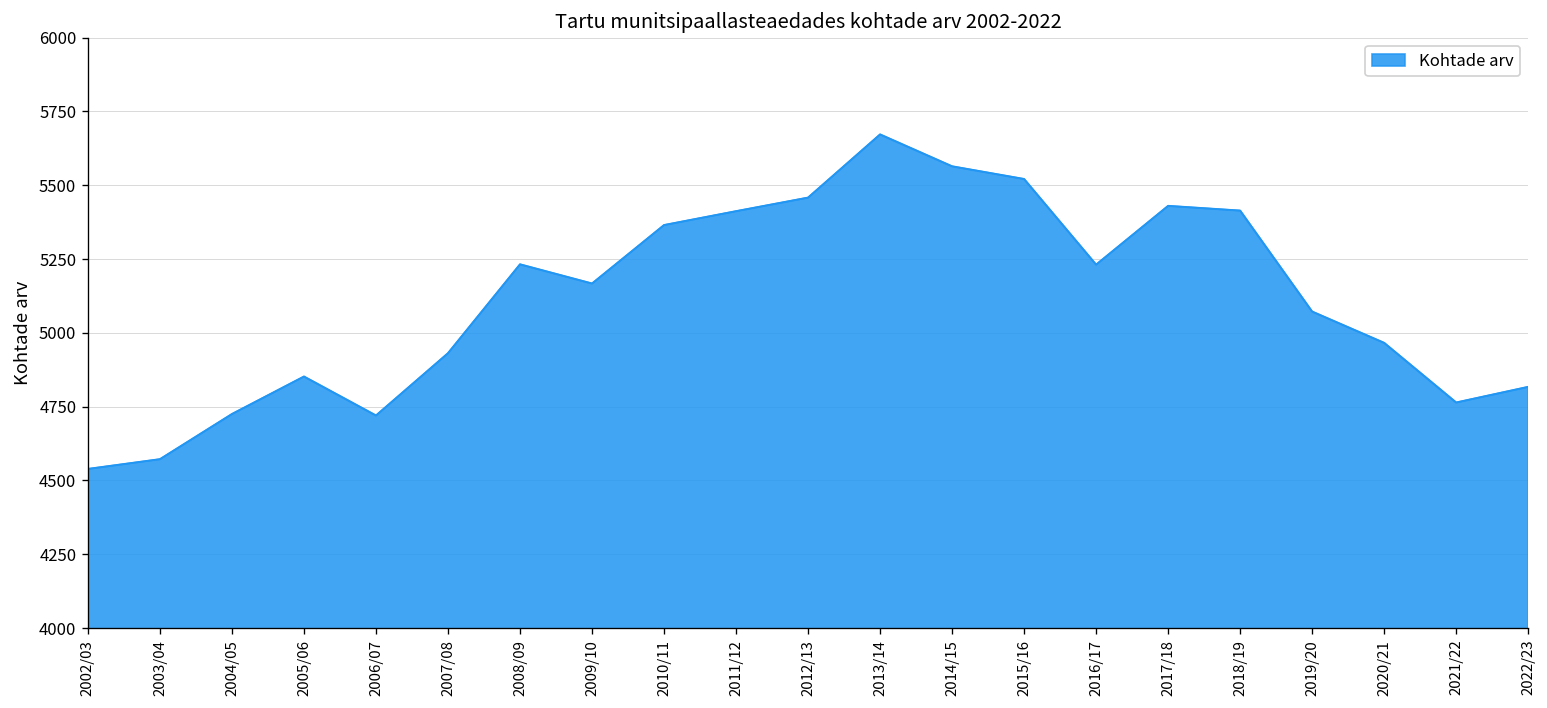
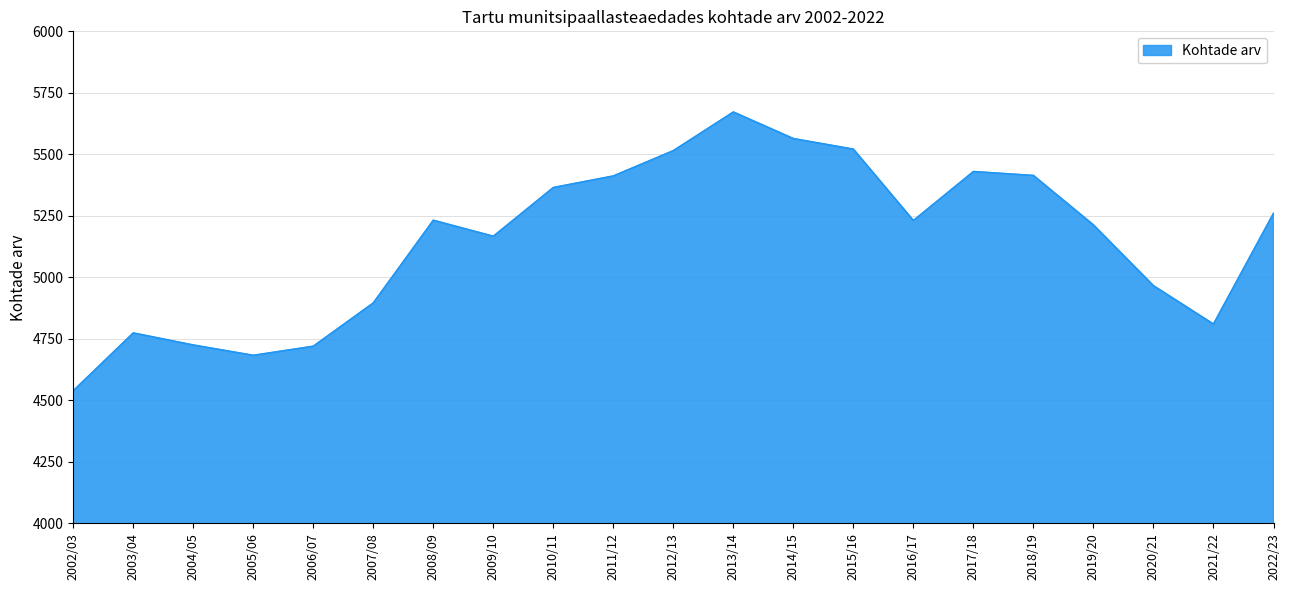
2003/04: 4570 -> 4770
2005/06: 4850 -> 4680
2007/08: 4930 -> 4900
2012/13: 5460 -> 5520
2019/20: 5070 -> 5210
2021/22: 4760 -> 4810
2022/23: 4820 -> 5260
